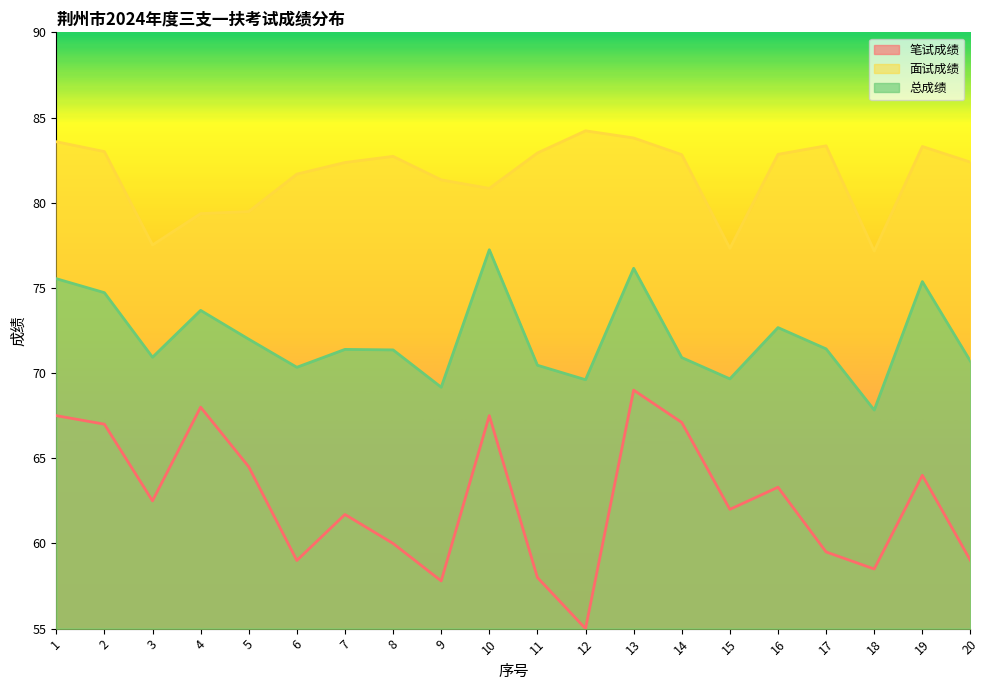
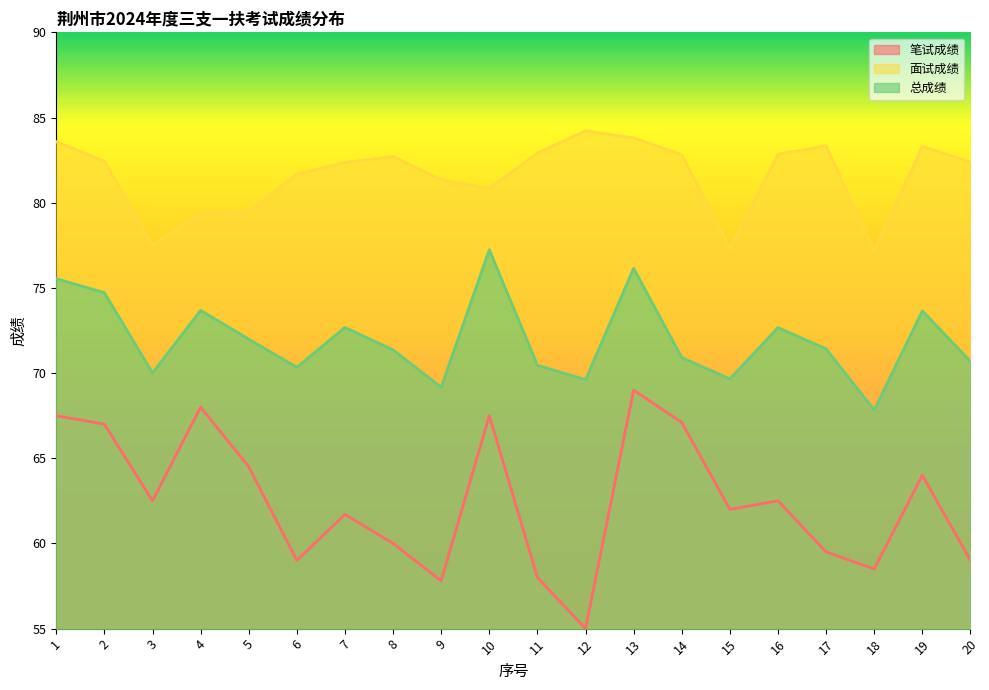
面试成绩, 2: 83.0 -> 82.4
总成绩, 3: 70.9 -> 70.0
总成绩, 7: 71.4 -> 72.7
笔试成绩, 16: 63.3 -> 62.5
总成绩, 19: 75.4 -> 73.7
